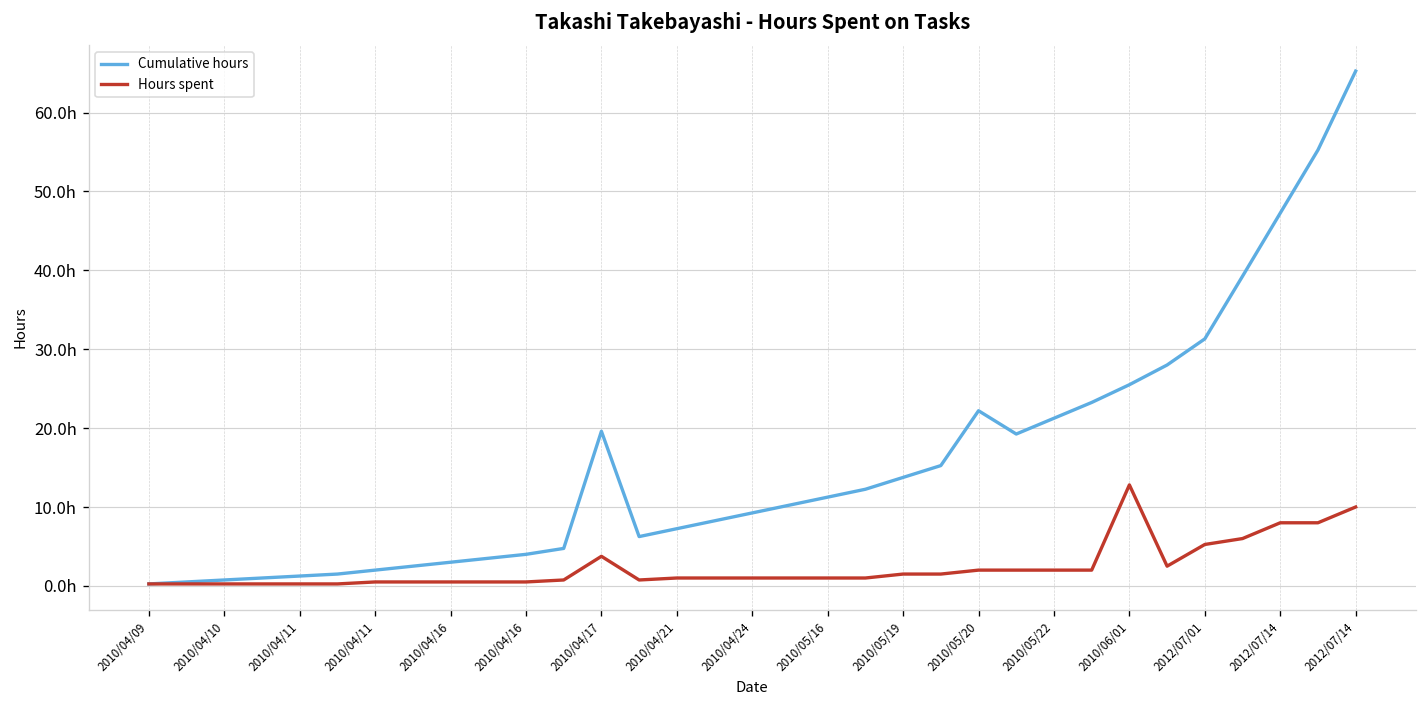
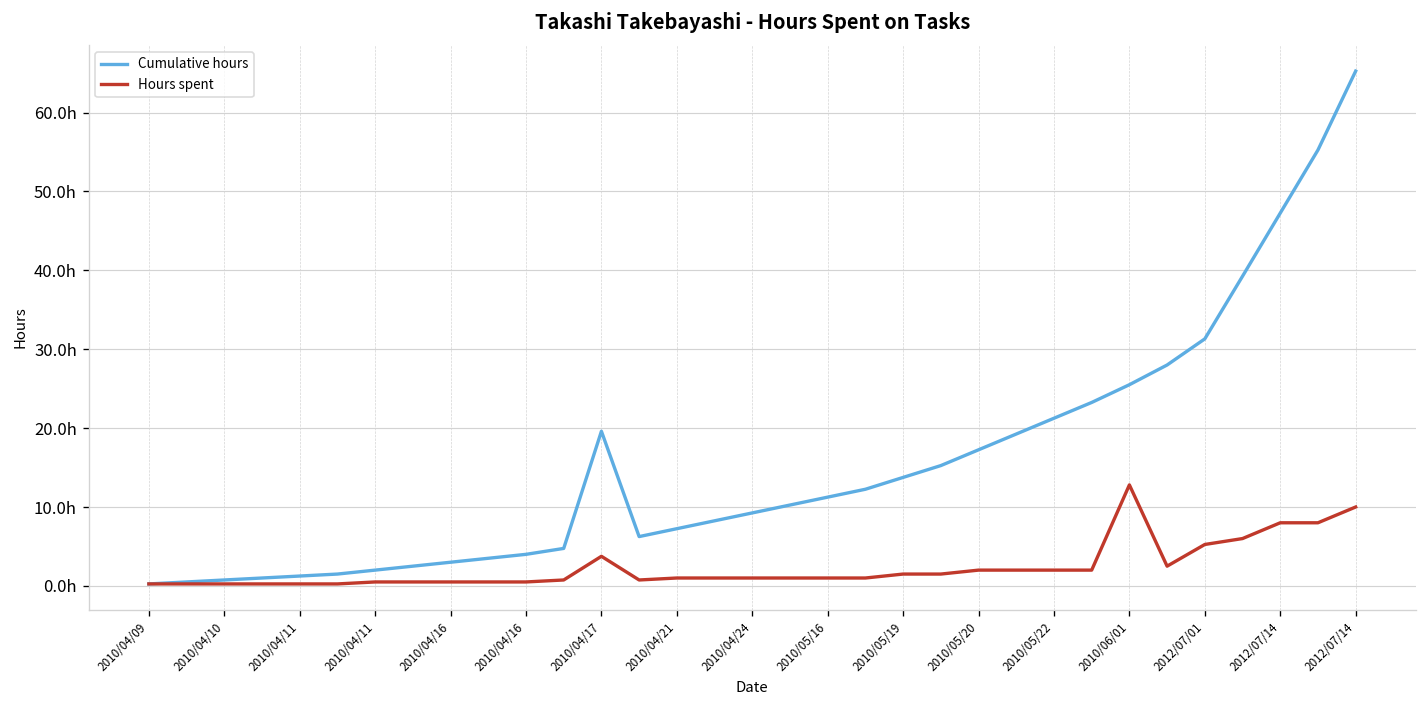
Cumulative hours, 2010/05/20: 22h -> 17h
